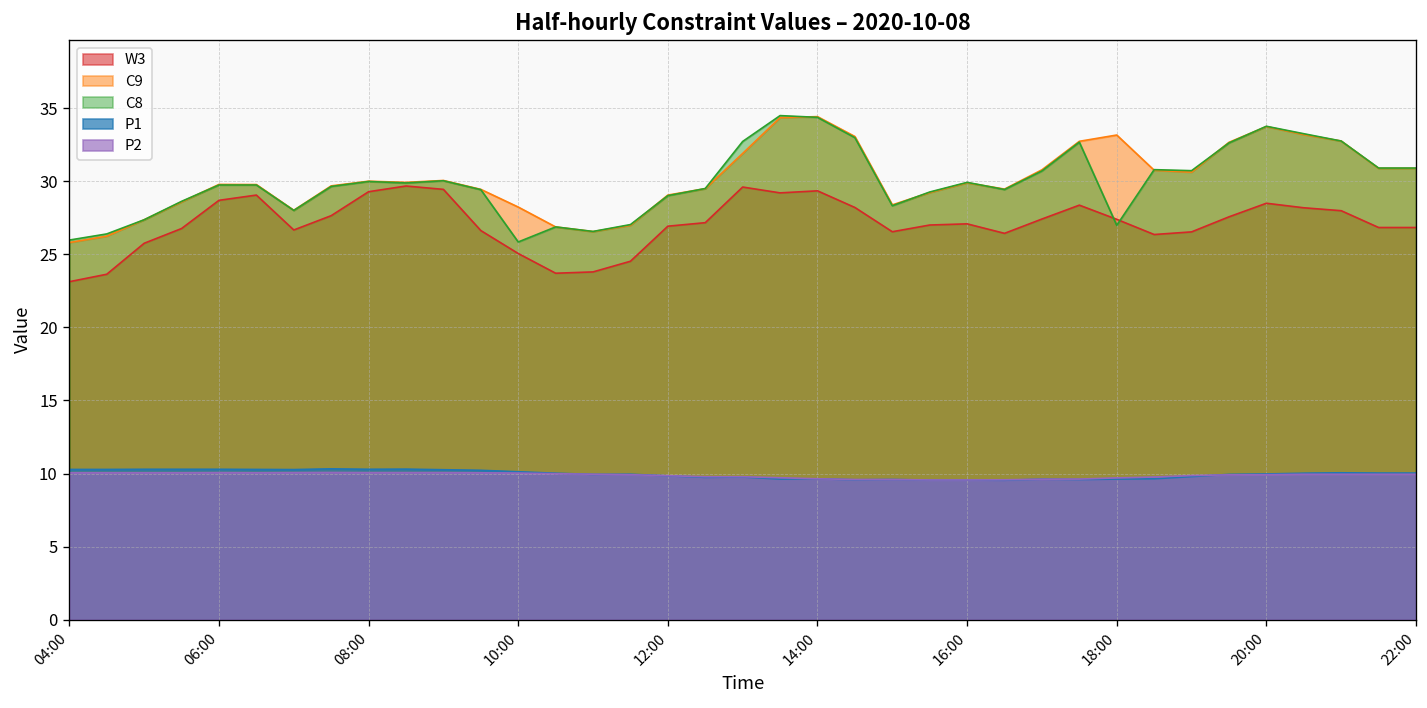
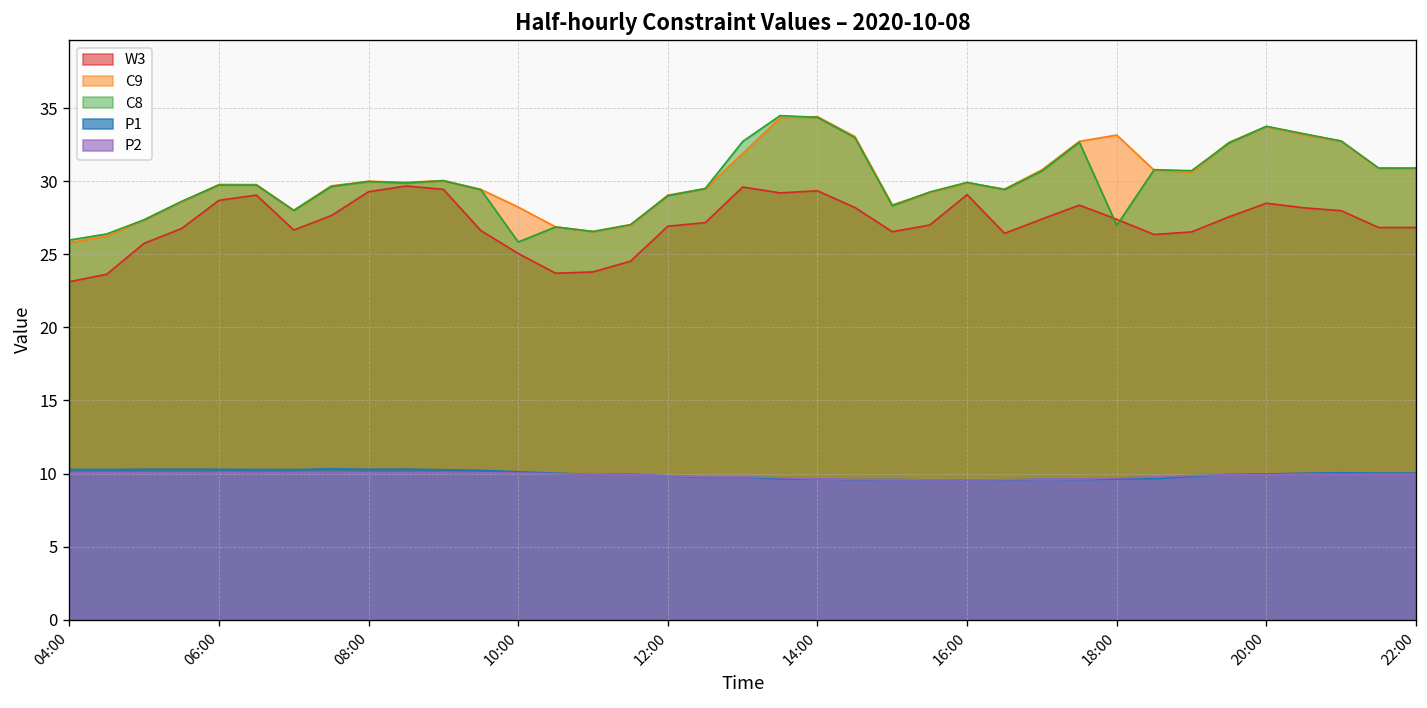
W3, 16:00: 27.1 -> 29.1
